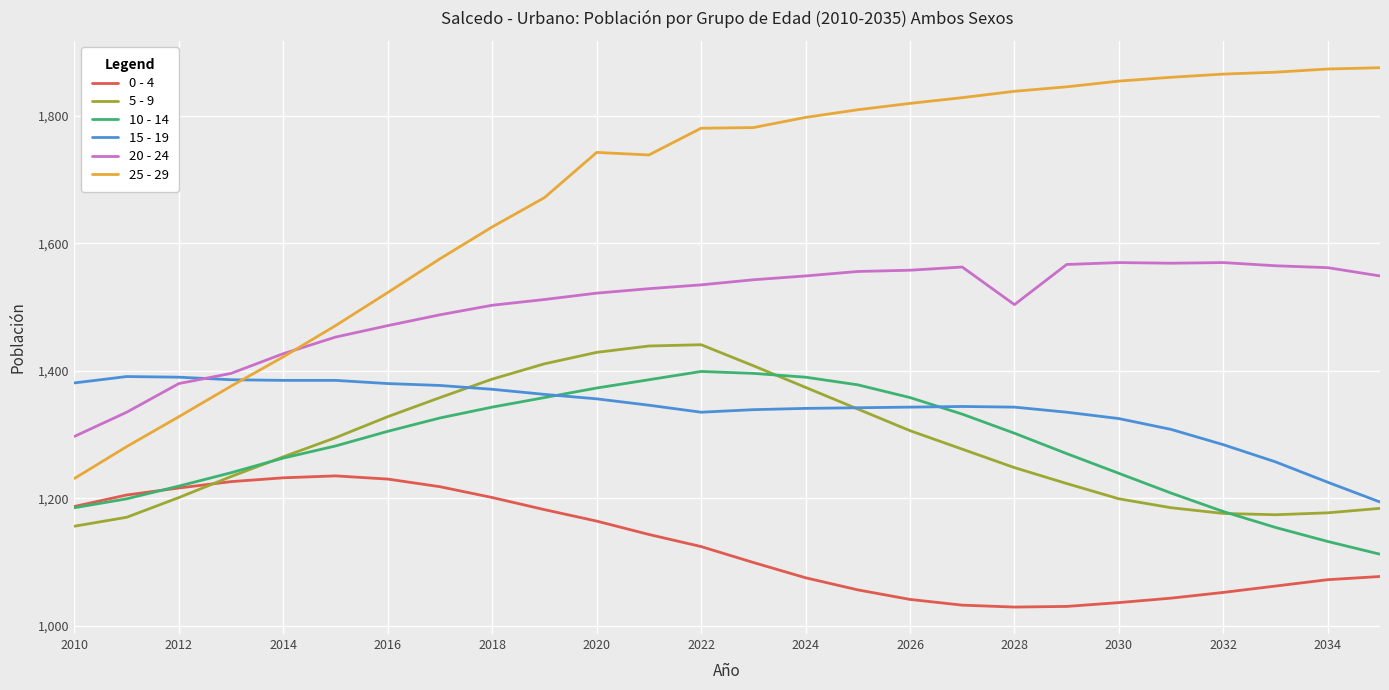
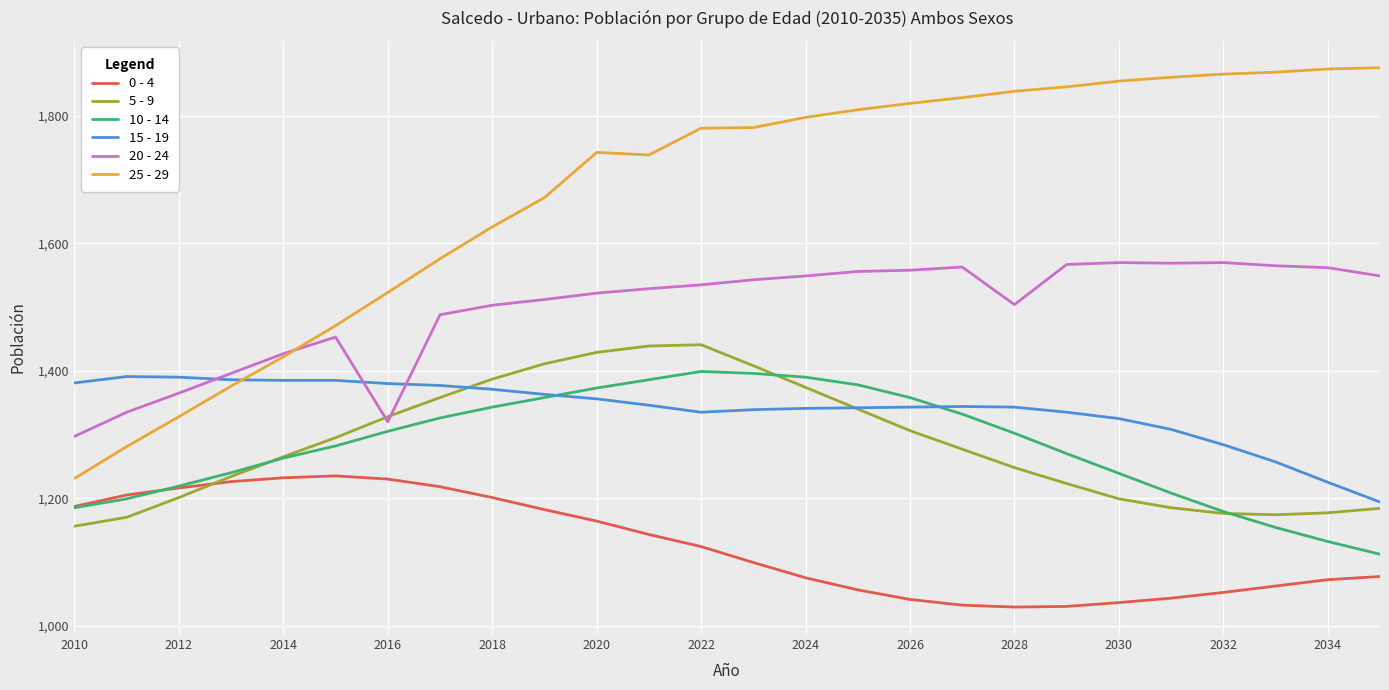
20 - 24, 2012: 1,380 -> 1,370
20 - 24, 2016: 1,470 -> 1,320
